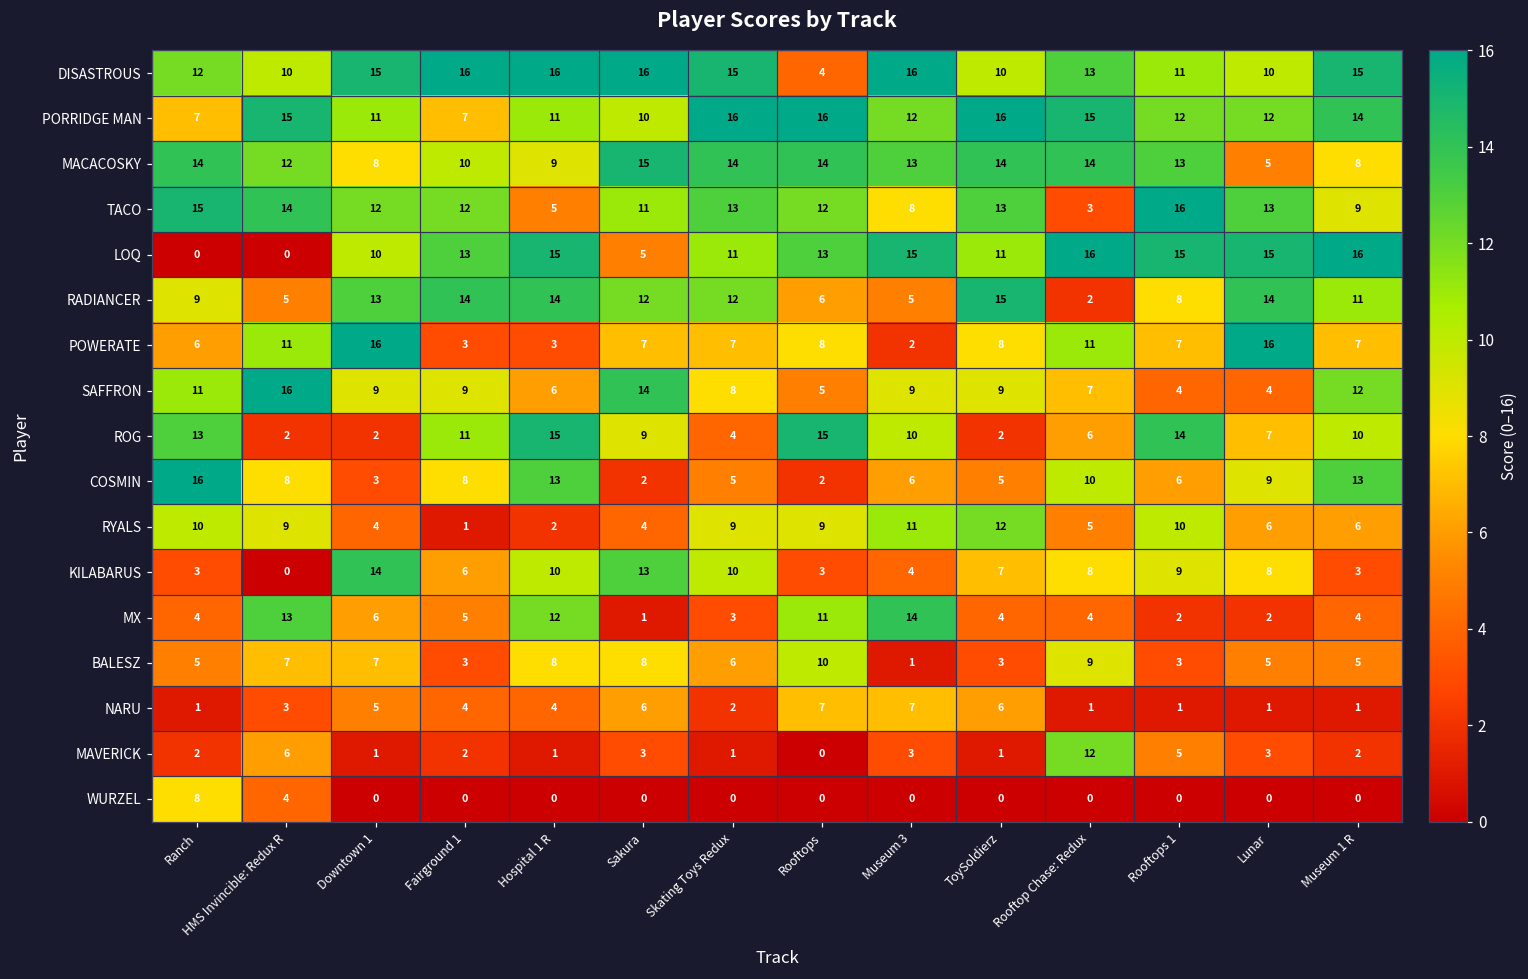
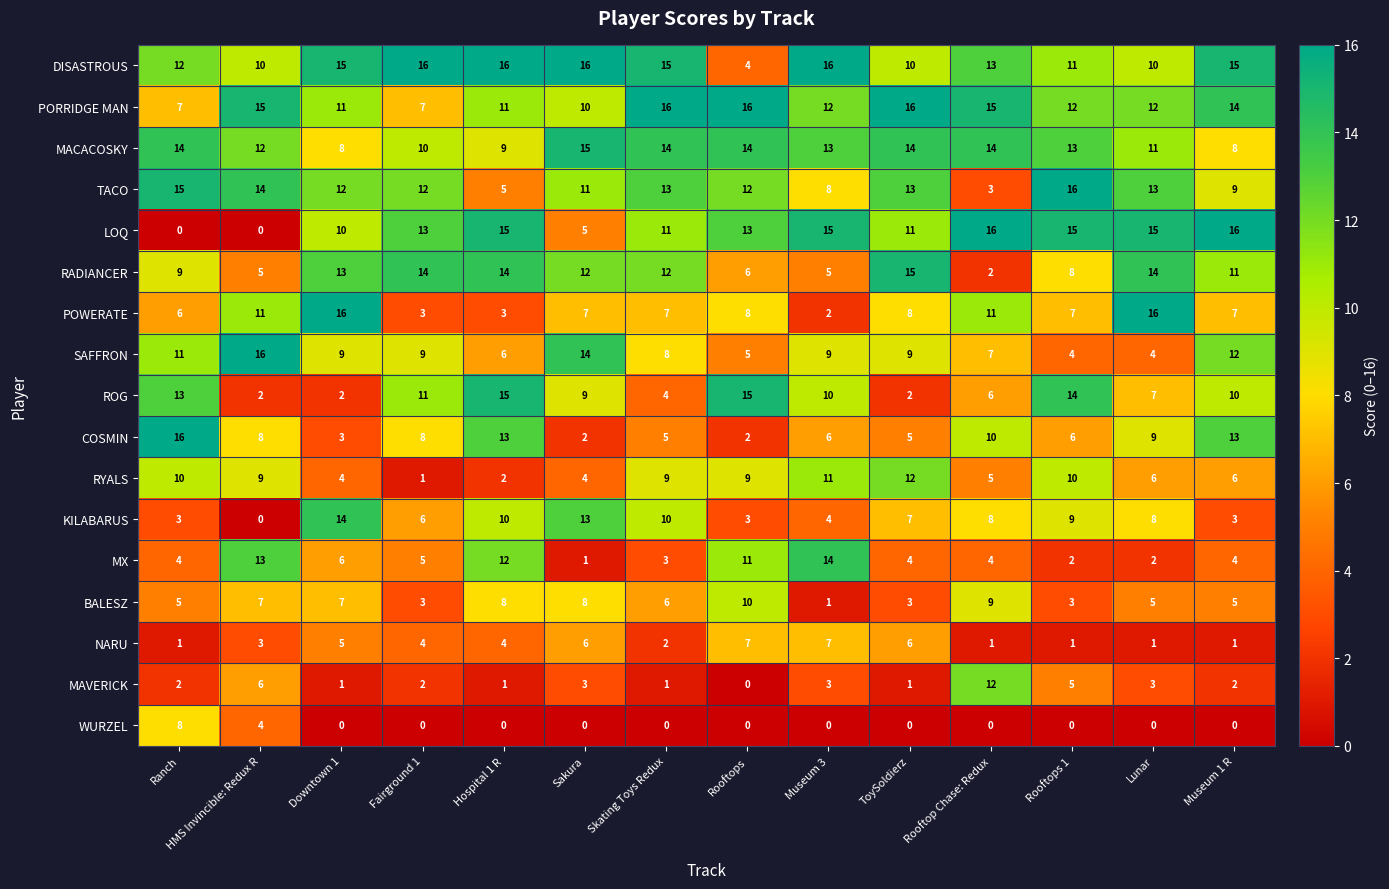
MACACOSKY, Lunar: 5 -> 11
